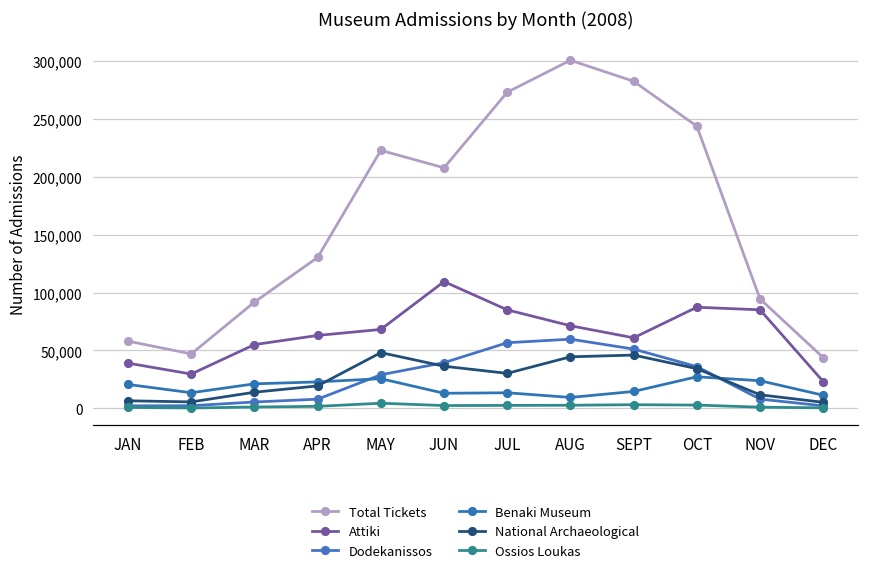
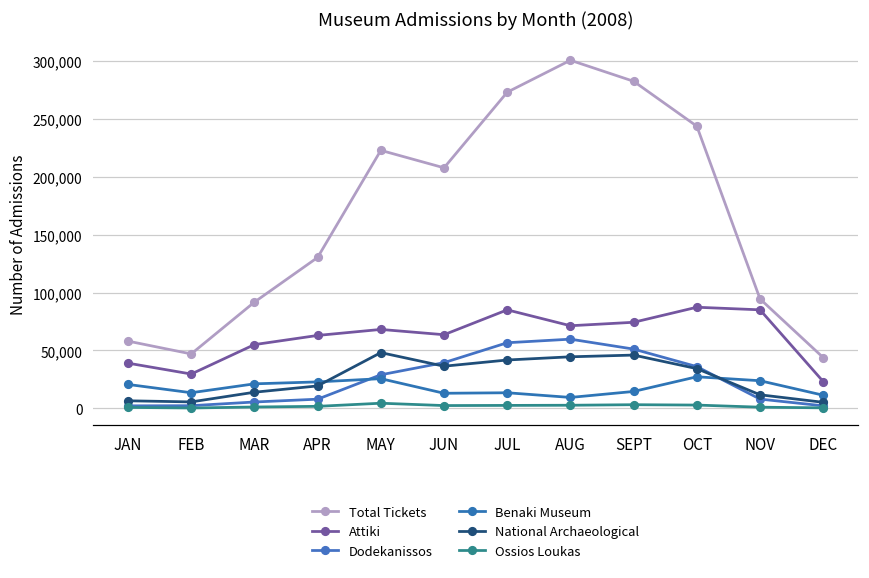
Attiki, JUN: 109,000 -> 64,000
National Archaeological, JUL: 30,000 -> 42,000
Attiki, SEPT: 61,000 -> 74,000
